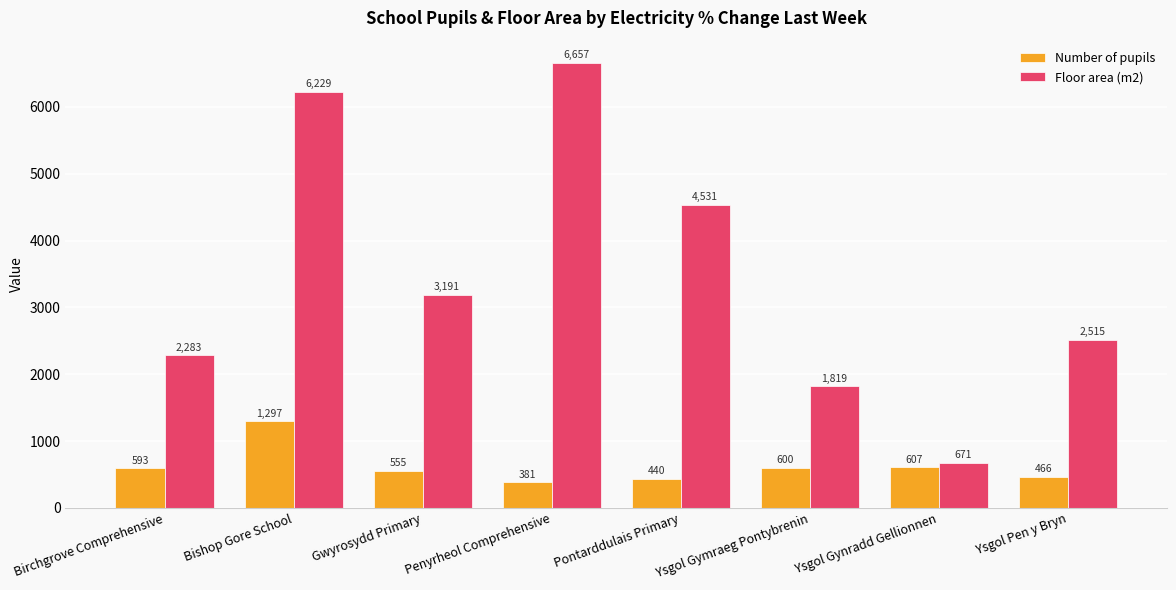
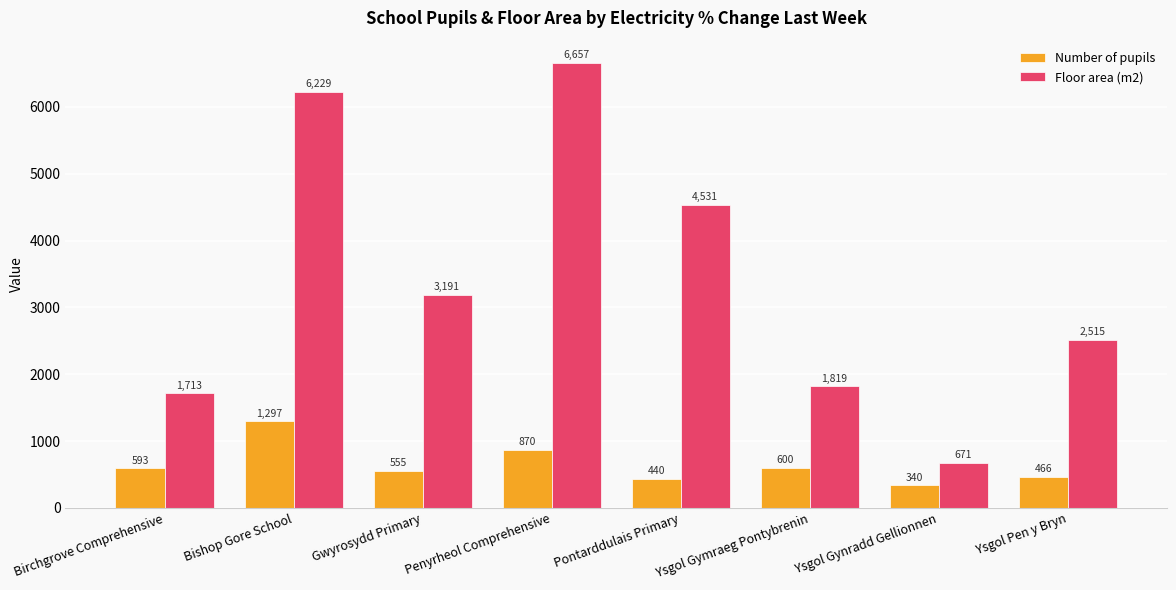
Floor area (m2), Birchgrove Comprehensive: 2,283 -> 1,713
Number of pupils, Penyrheol Comprehensive: 381 -> 870
Number of pupils, Ysgol Gynradd Gellionnen: 607 -> 340
